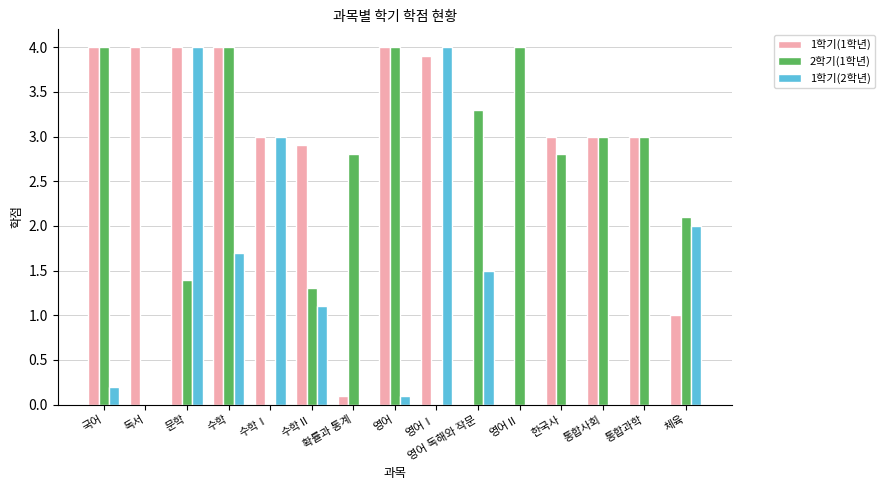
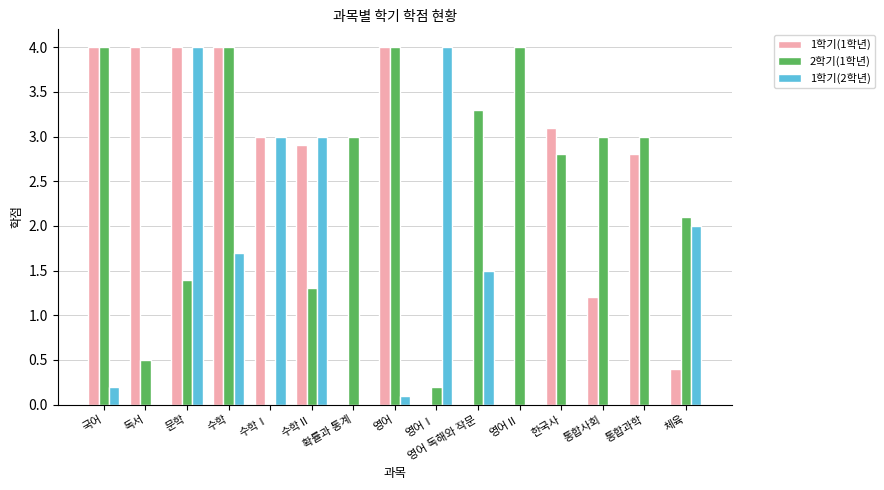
2학기(1학년), 독서: 0.0 -> 0.5
1학기(2학년), 수학Ⅱ: 1.1 -> 3.0
1학기(1학년), 확률과 통계: 0.1 -> 0.0
2학기(1학년), 확률과 통계: 2.8 -> 3.0
1학기(1학년), 영어Ⅰ: 3.9 -> 0.0
2학기(1학년), 영어Ⅰ: 0.0 -> 0.2
1학기(1학년), 한국사: 3.0 -> 3.1
1학기(1학년), 통합사회: 3.0 -> 1.2
1학기(1학년), 통합과학: 3.0 -> 2.8
1학기(1학년), 체육: 1.0 -> 0.4
